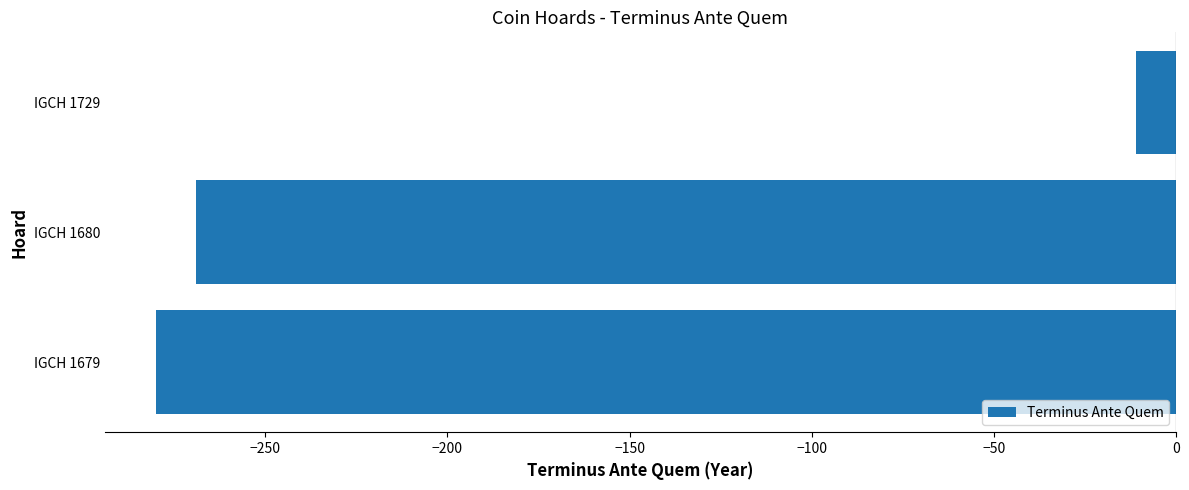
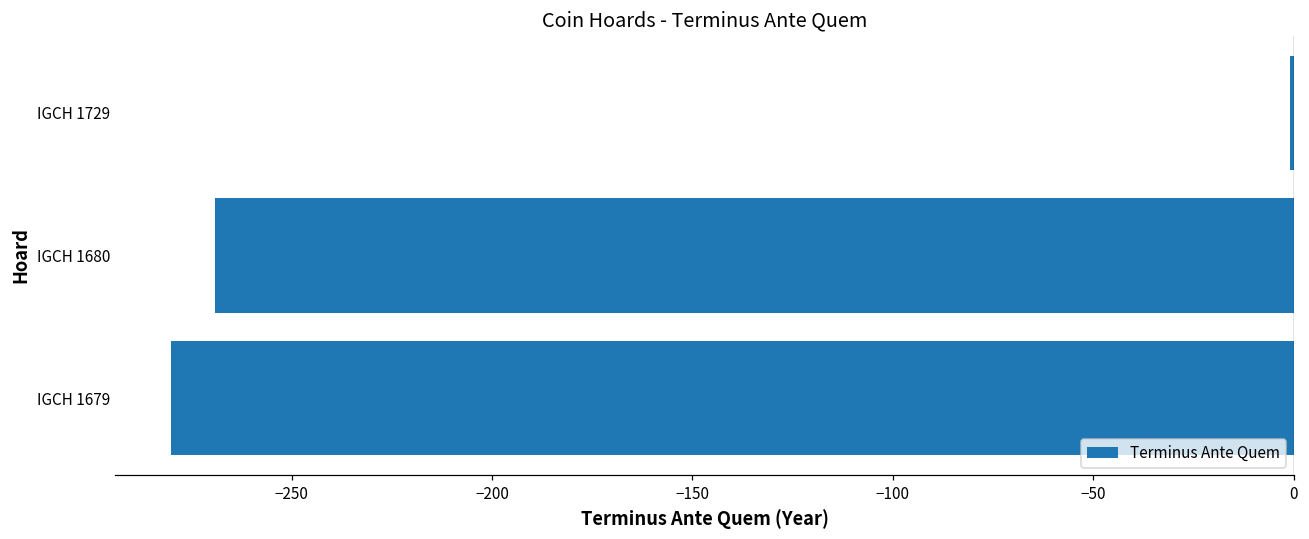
IGCH 1729: -11 -> -1
